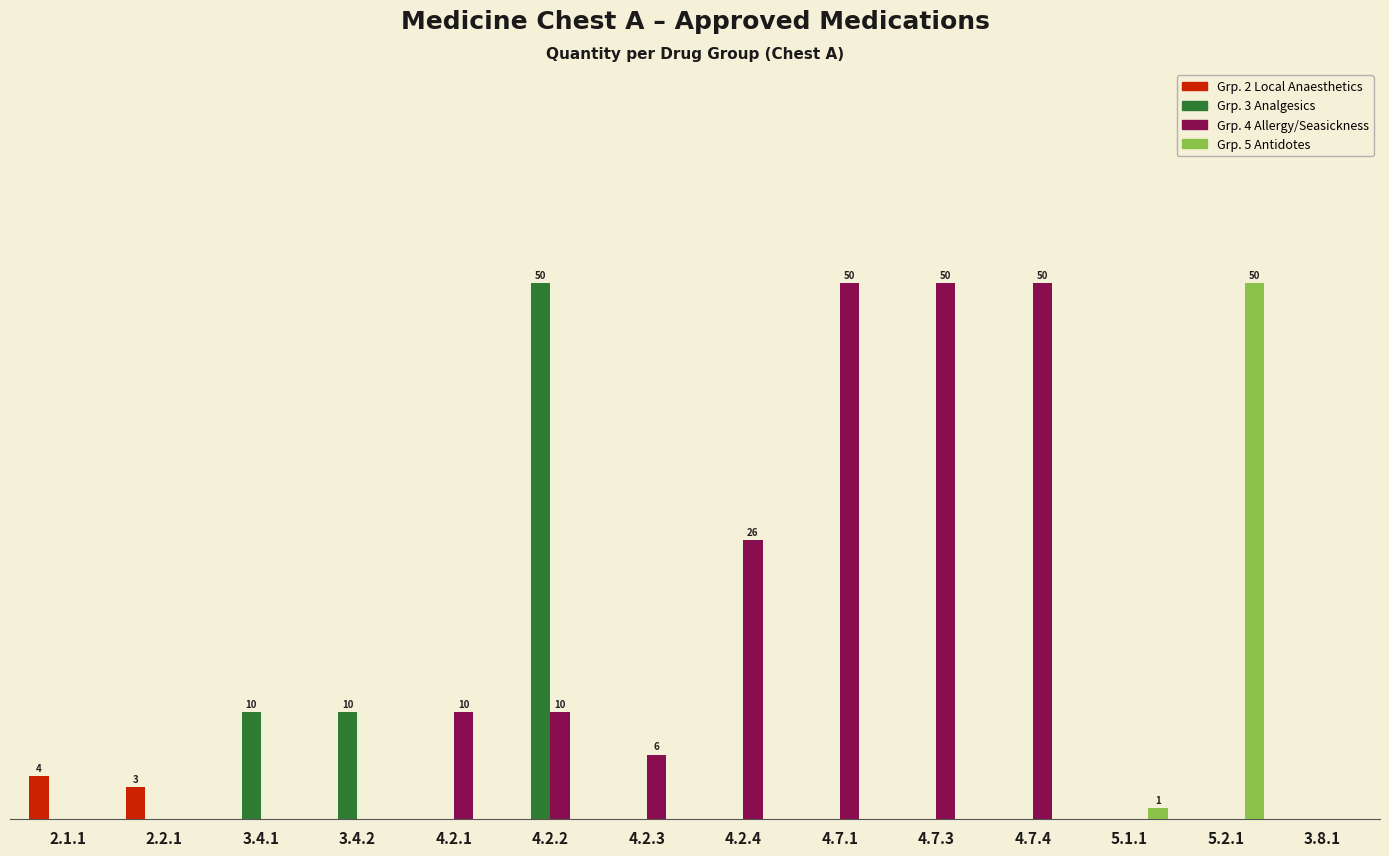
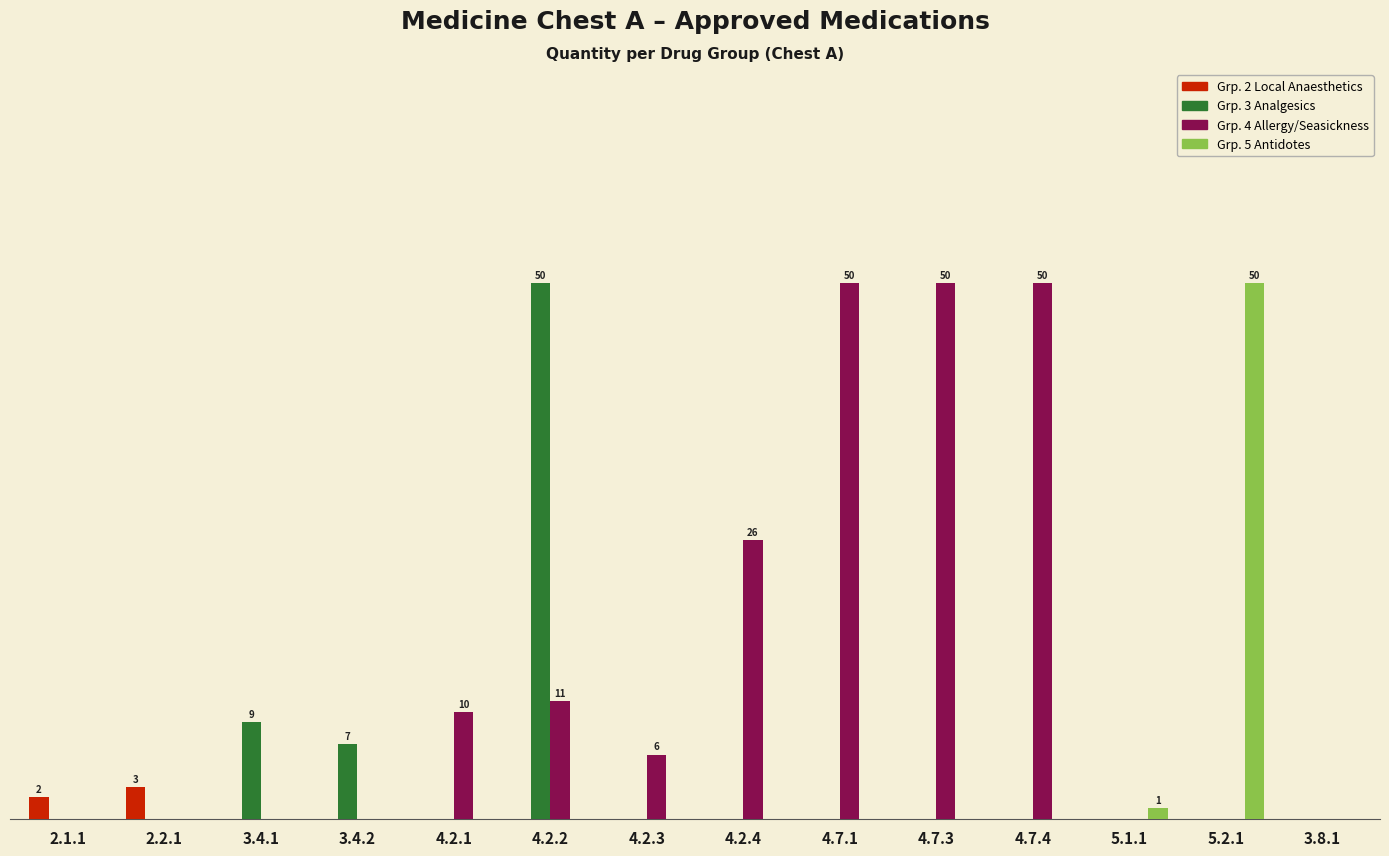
Grp. 2 Local Anaesthetics, 2.1.1: 4 -> 2
Grp. 3 Analgesics, 3.4.1: 10 -> 9
Grp. 3 Analgesics, 3.4.2: 10 -> 7
Grp. 4 Allergy/Seasickness, 4.2.2: 10 -> 11
